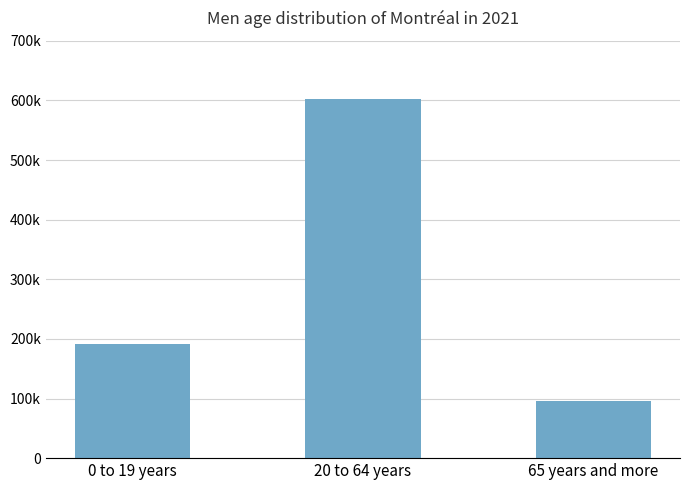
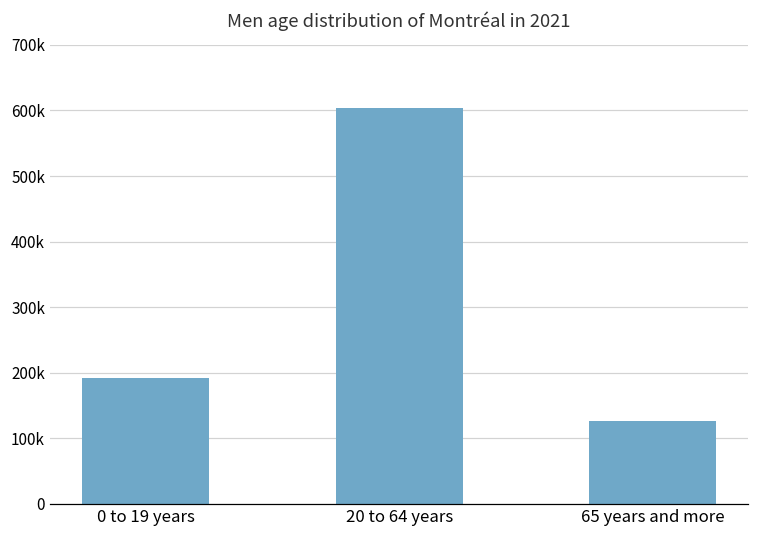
65 years and more: 100000 -> 130000
